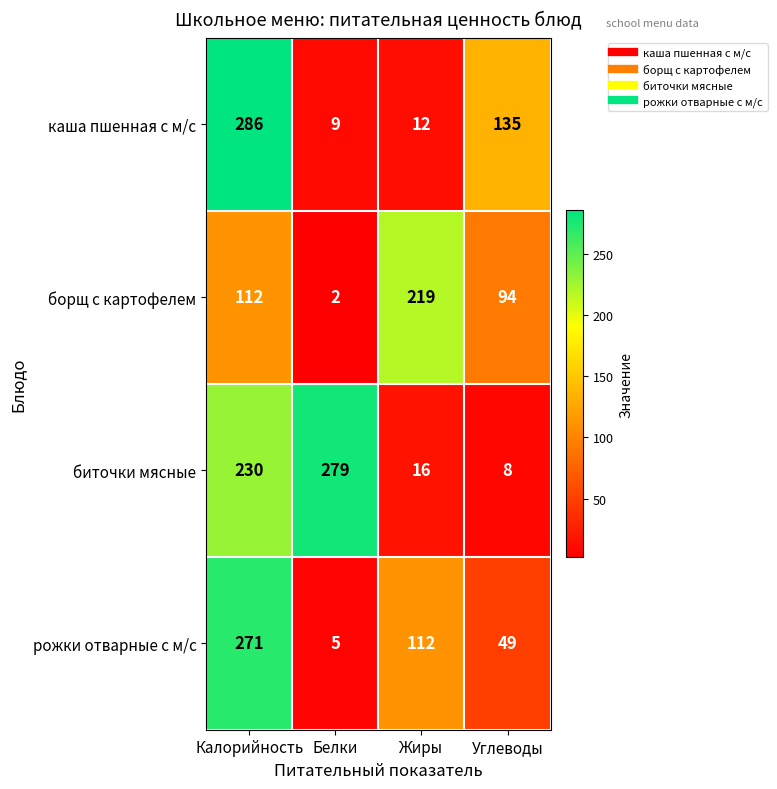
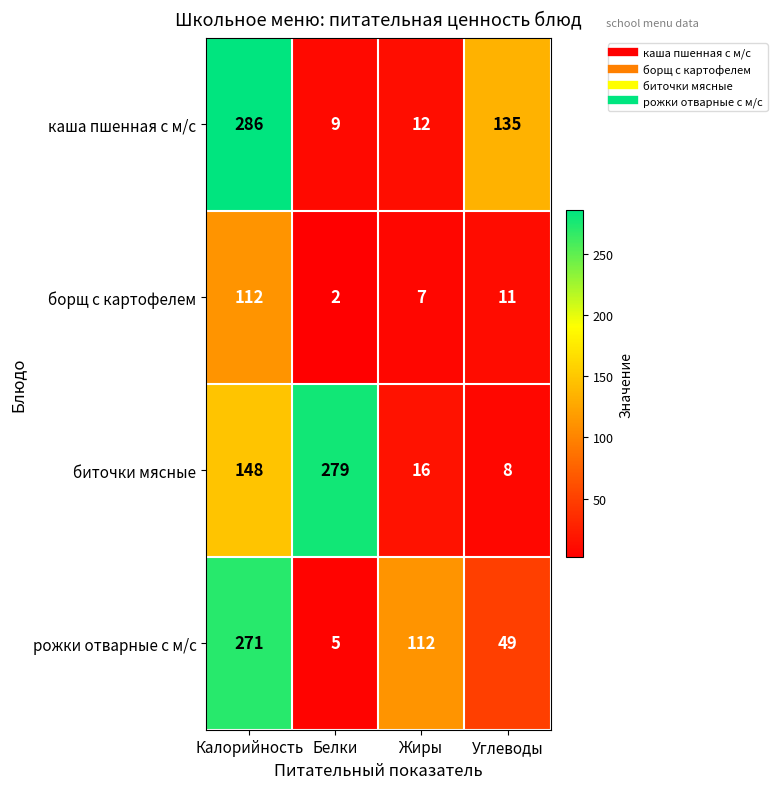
борщ с картофелем, Жиры: 219 -> 7
борщ с картофелем, Углеводы: 94 -> 11
биточки мясные, Калорийность: 230 -> 148
